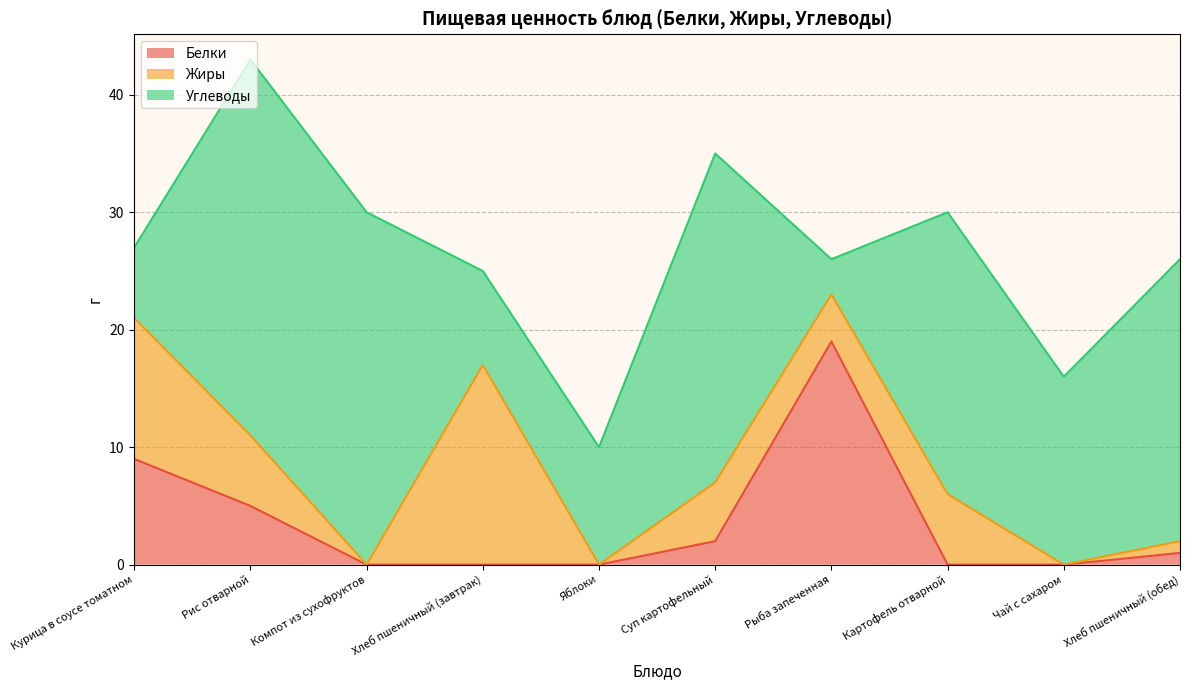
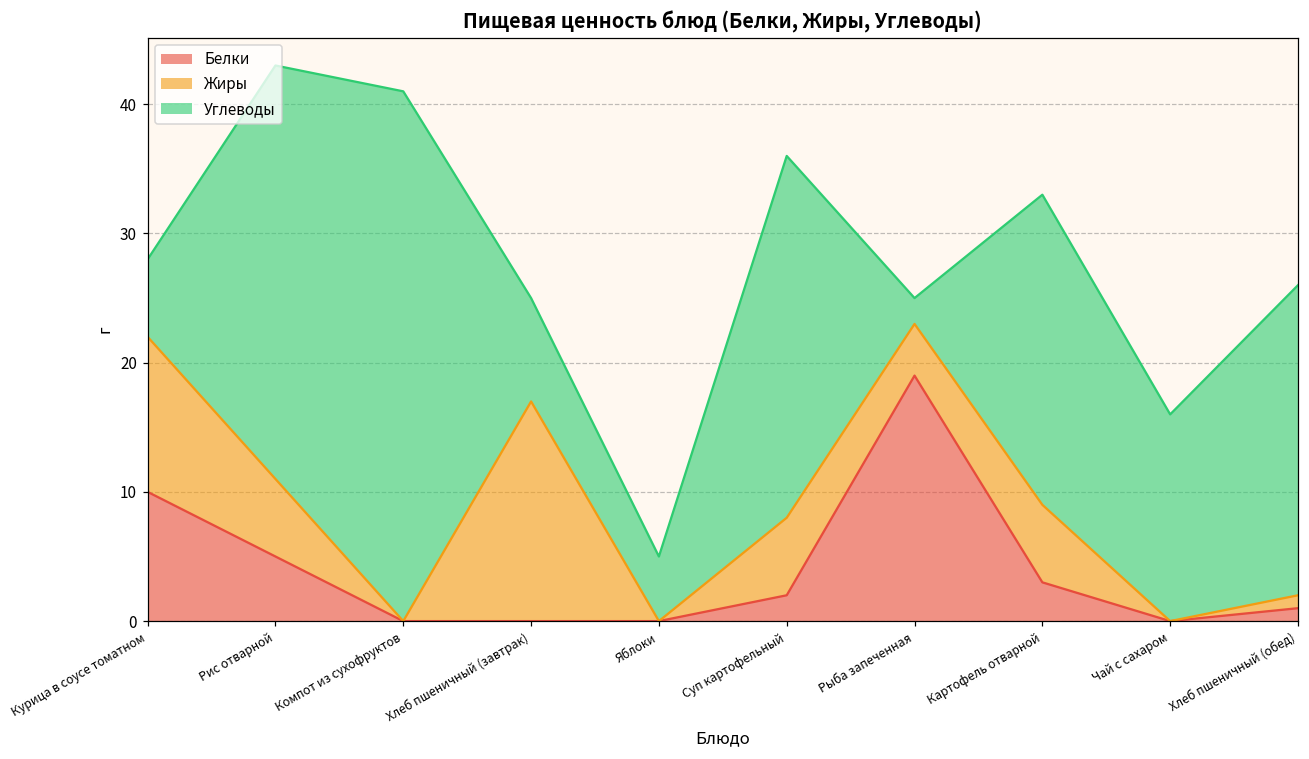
Белки, Курица в соусе томатном: 9 -> 10
Углеводы, Компот из сухофруктов: 30 -> 41
Углеводы, Яблоки: 10 -> 5
Жиры, Суп картофельный: 5 -> 6
Углеводы, Рыба запеченная: 3 -> 2
Белки, Картофель отварной: 0 -> 3
